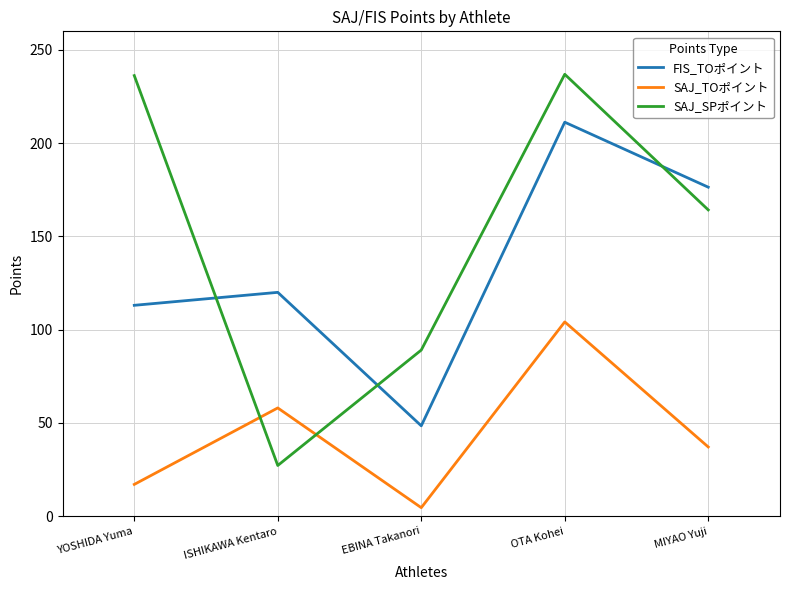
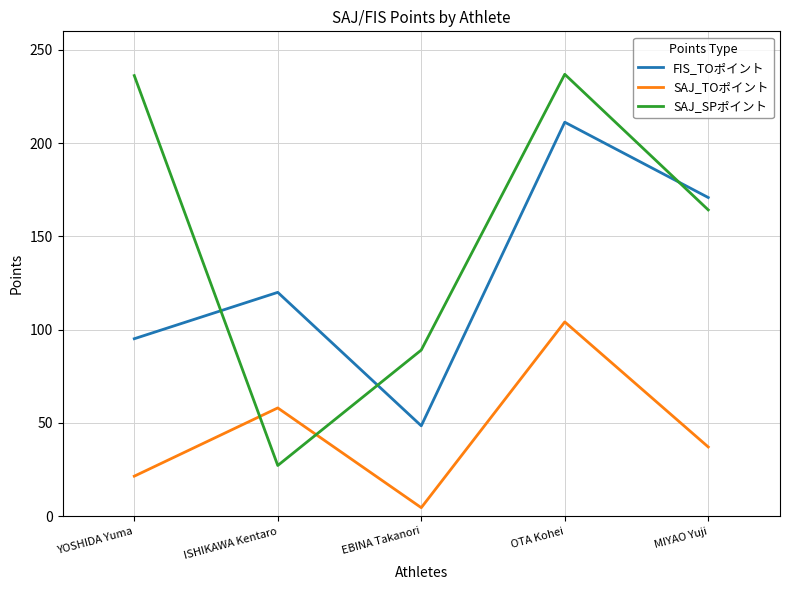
FIS_TOポイント, YOSHIDA Yuma: 113 -> 95
SAJ_TOポイント, YOSHIDA Yuma: 17 -> 21
FIS_TOポイント, MIYAO Yuji: 176 -> 171
